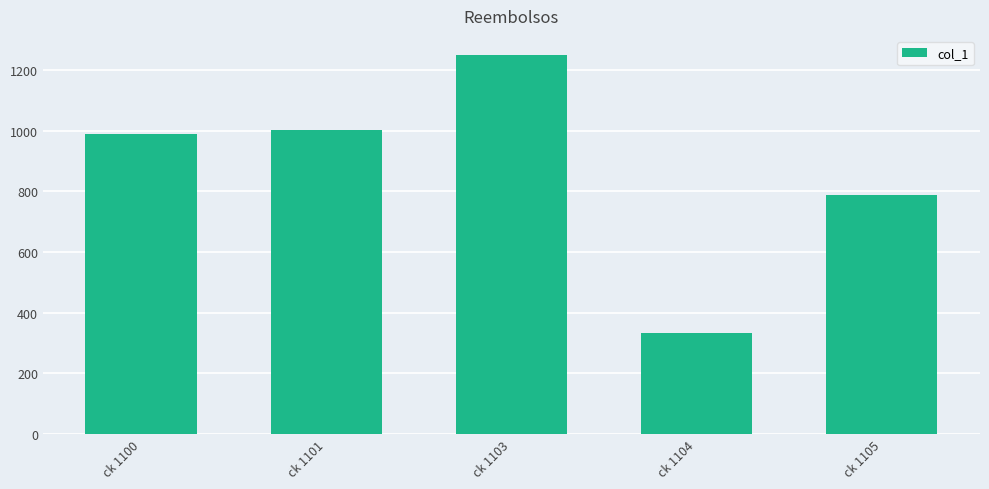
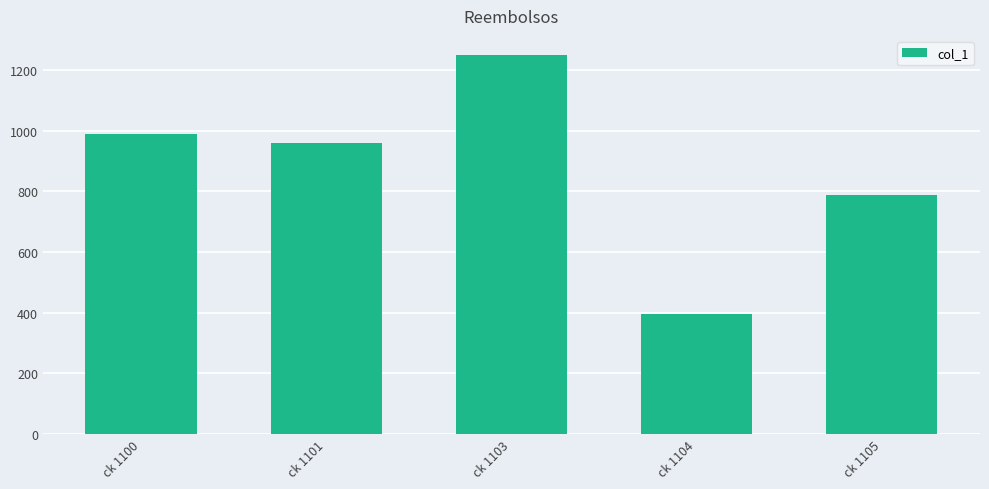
ck 1101: 1000 -> 960
ck 1104: 330 -> 400
